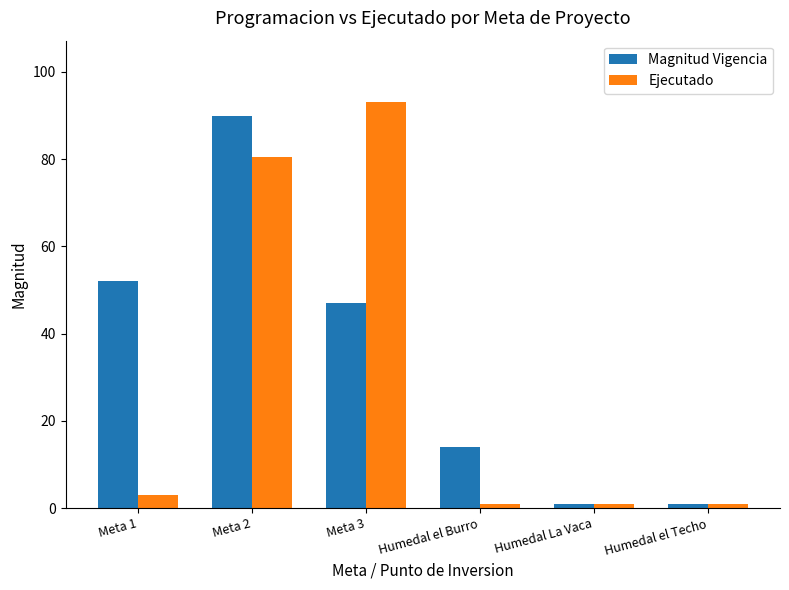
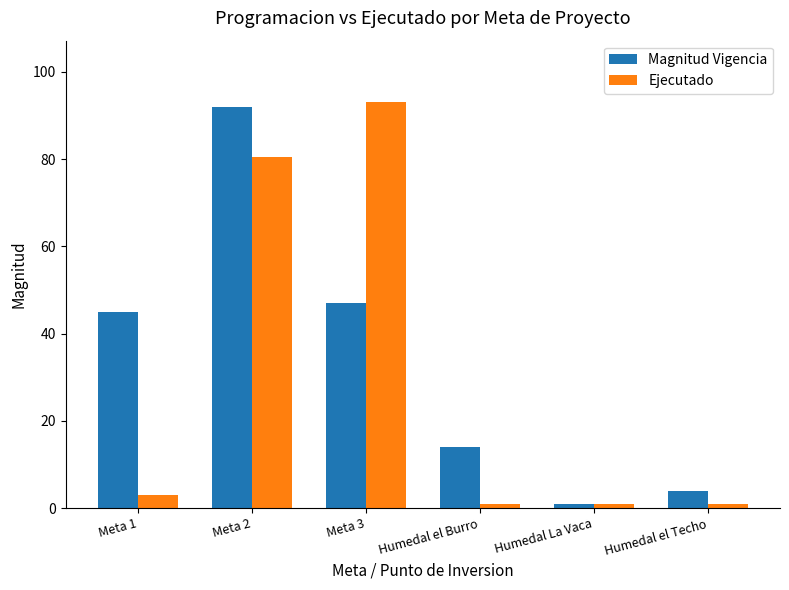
Magnitud Vigencia, Meta 1: 52 -> 45
Magnitud Vigencia, Meta 2: 90 -> 92
Magnitud Vigencia, Humedal el Techo: 1 -> 4
